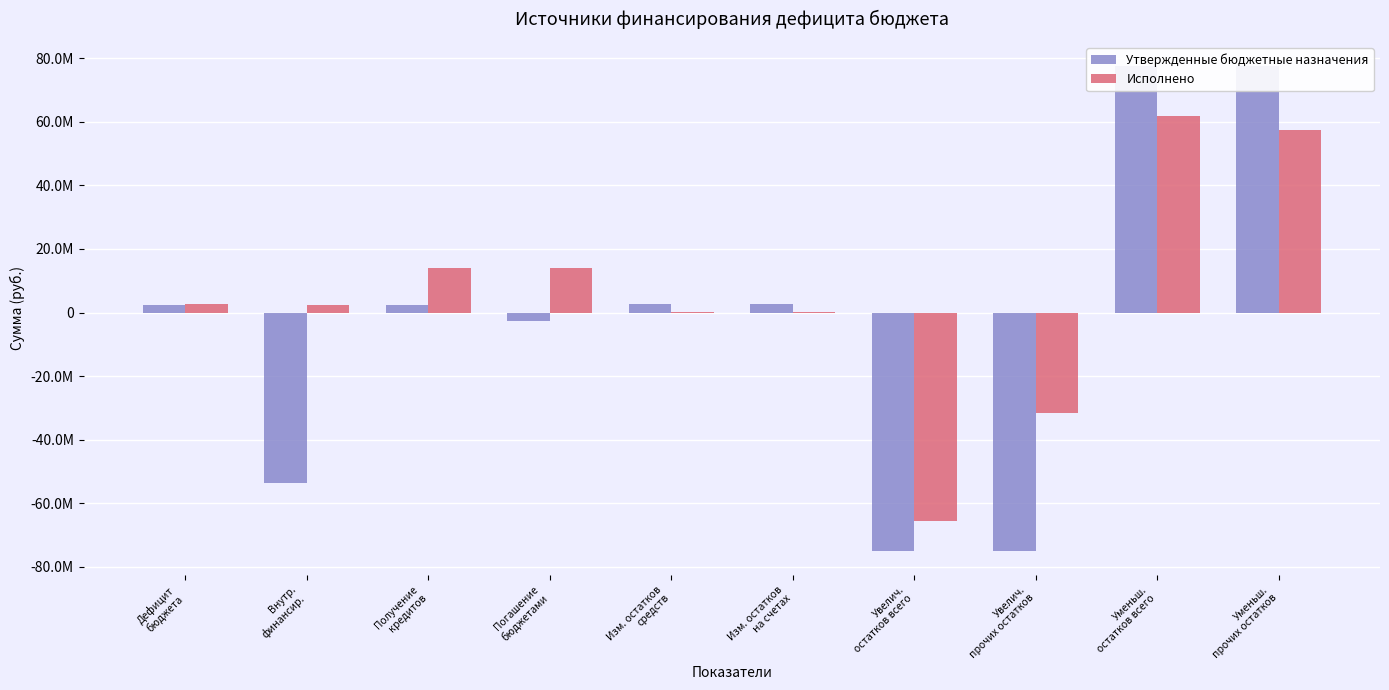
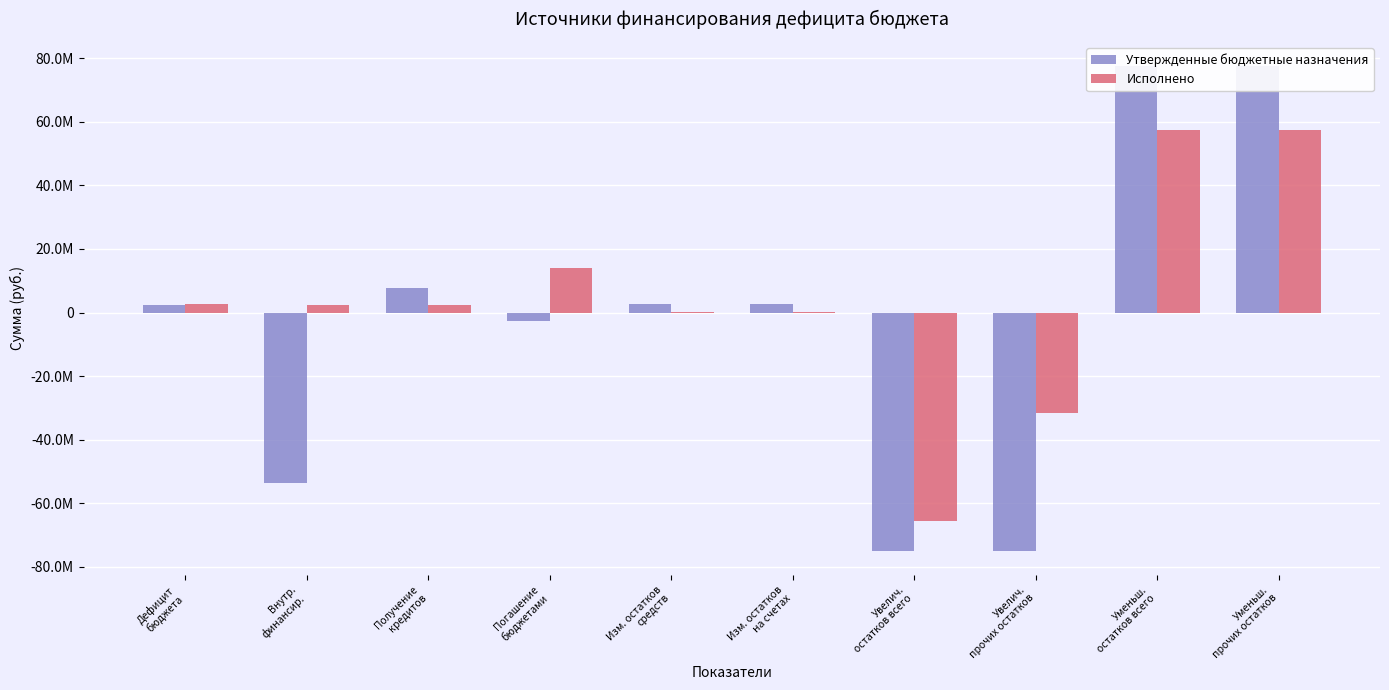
Утвержденные бюджетные назначения, Получение кредитов: 3000000 -> 8000000
Исполнено, Получение кредитов: 14000000 -> 3000000
Исполнено, Уменьш. остатков всего: 62000000 -> 57000000
